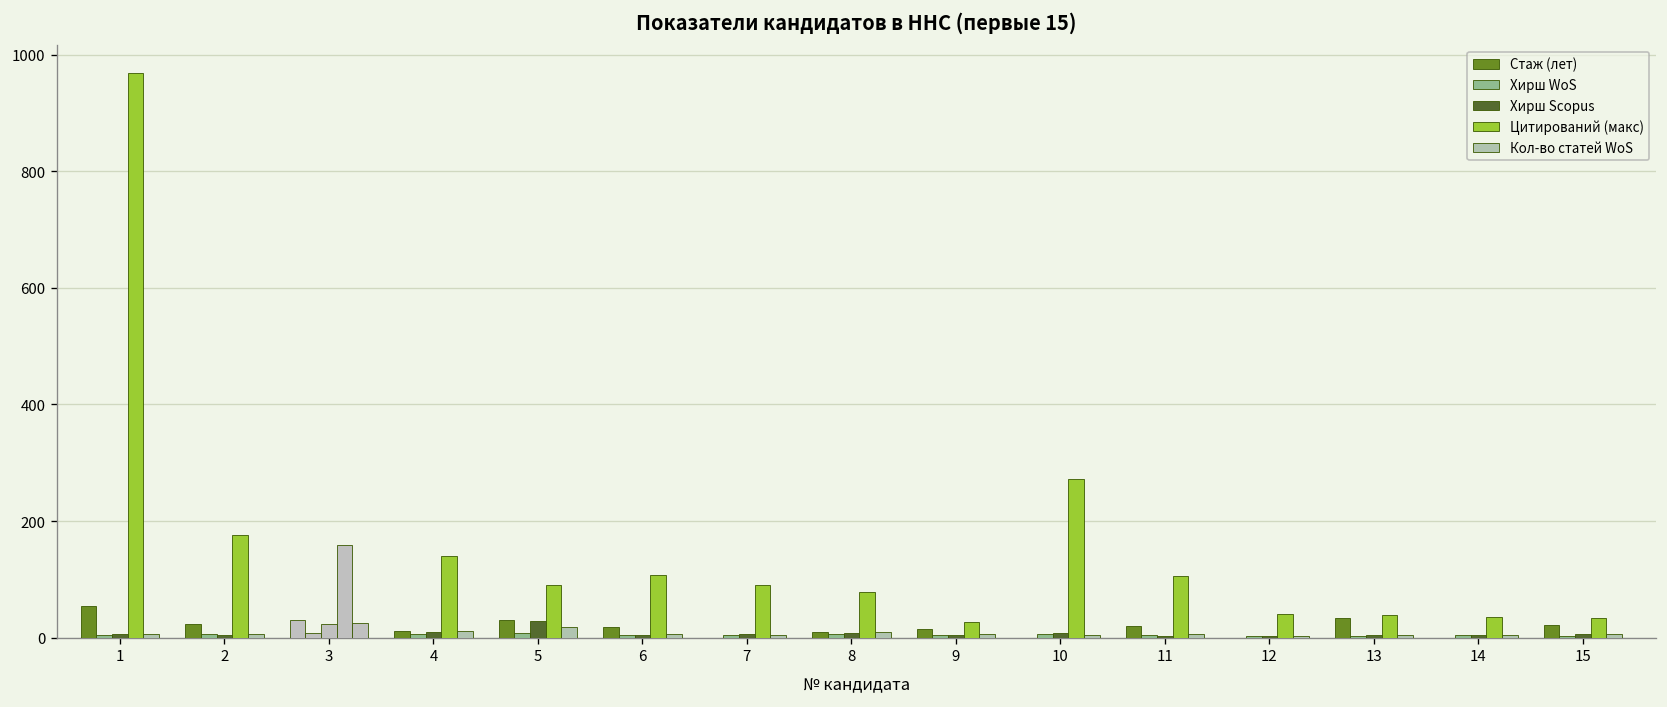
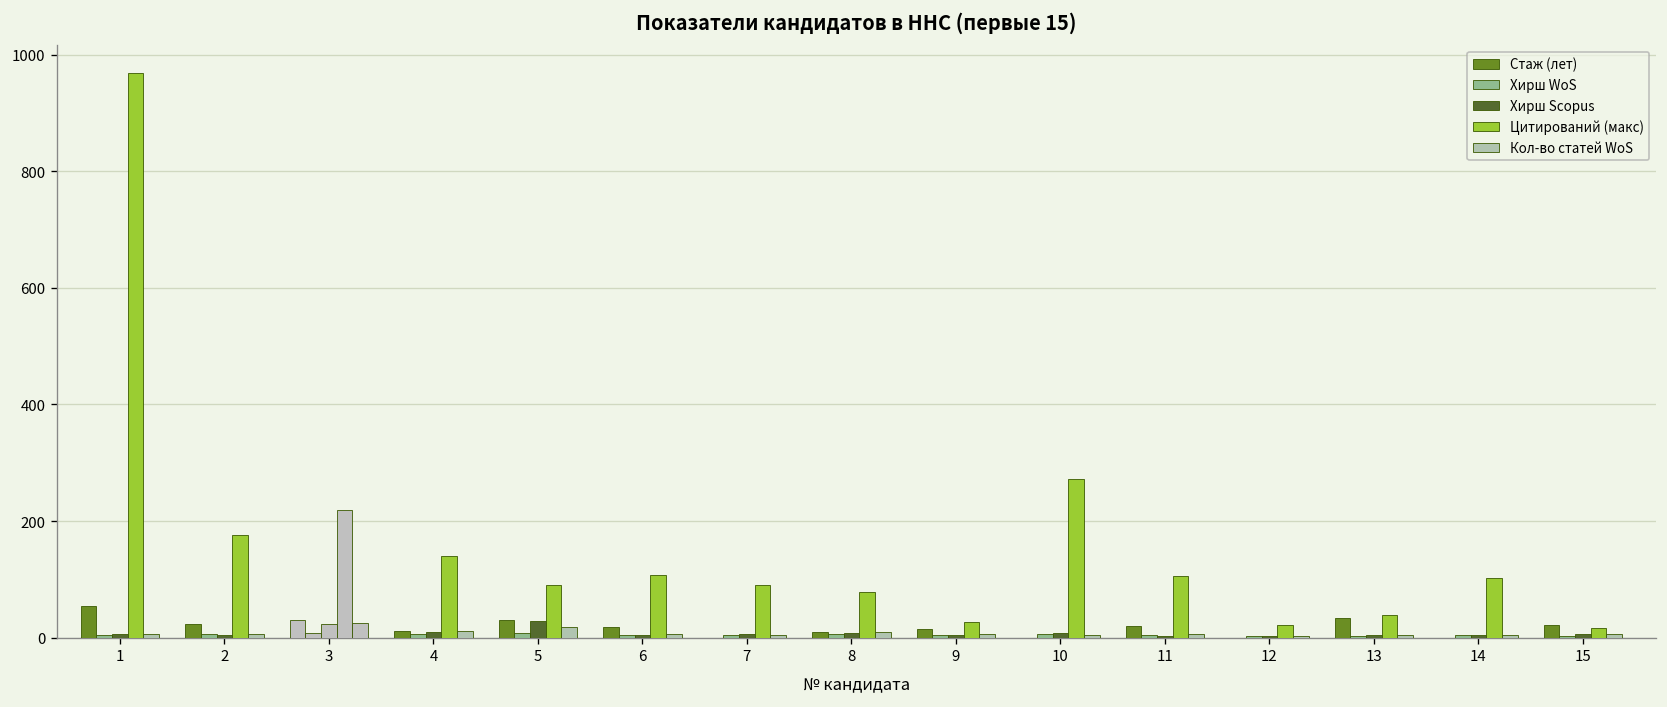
Цитирований (макс), 3: 160 -> 220
Цитирований (макс), 12: 40 -> 20
Цитирований (макс), 14: 40 -> 100
Цитирований (макс), 15: 30 -> 20
